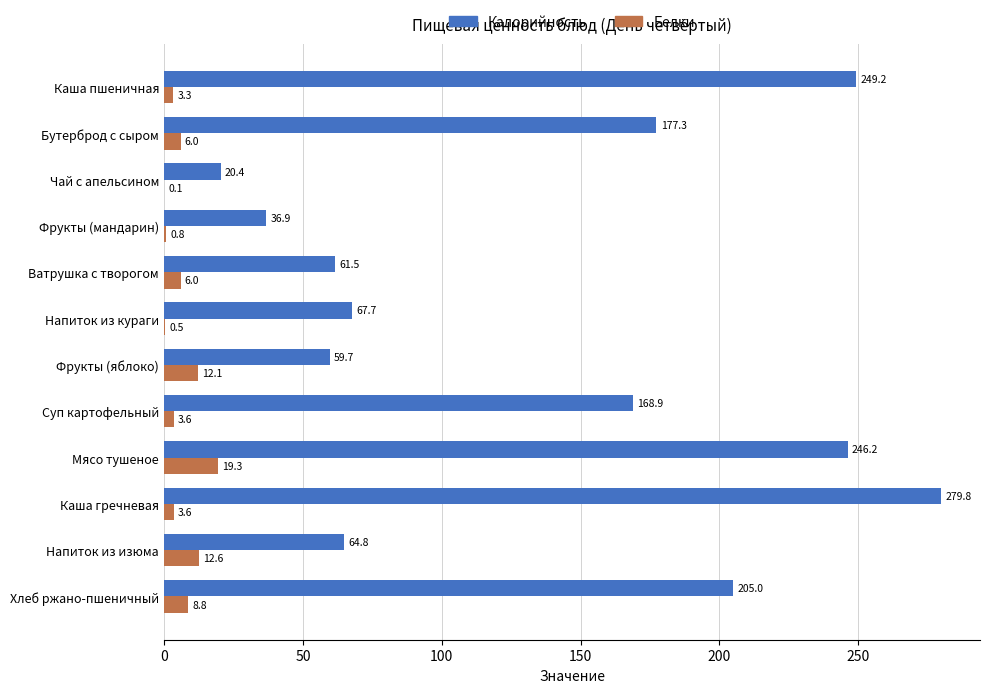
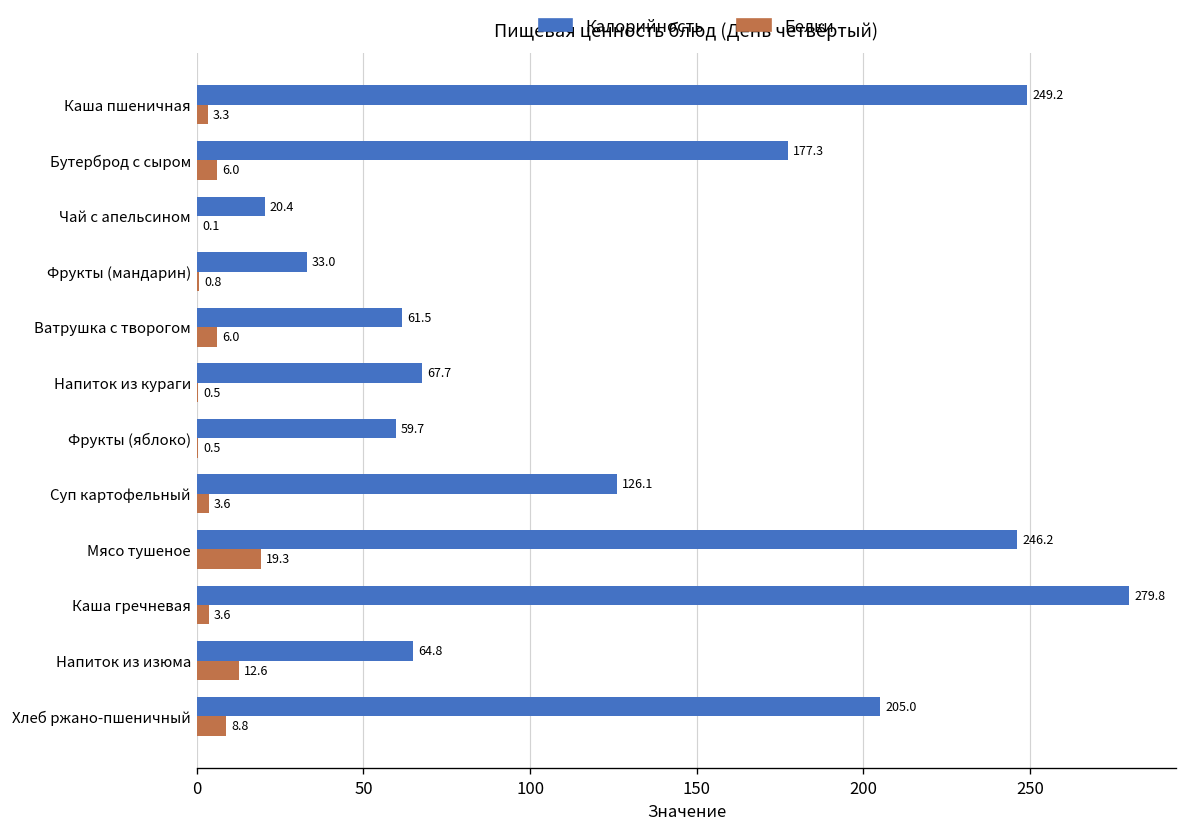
Калорийность, Фрукты (мандарин): 36.9 -> 33.0
Белки, Фрукты (яблоко): 12.1 -> 0.5
Калорийность, Суп картофельный: 168.9 -> 126.1
